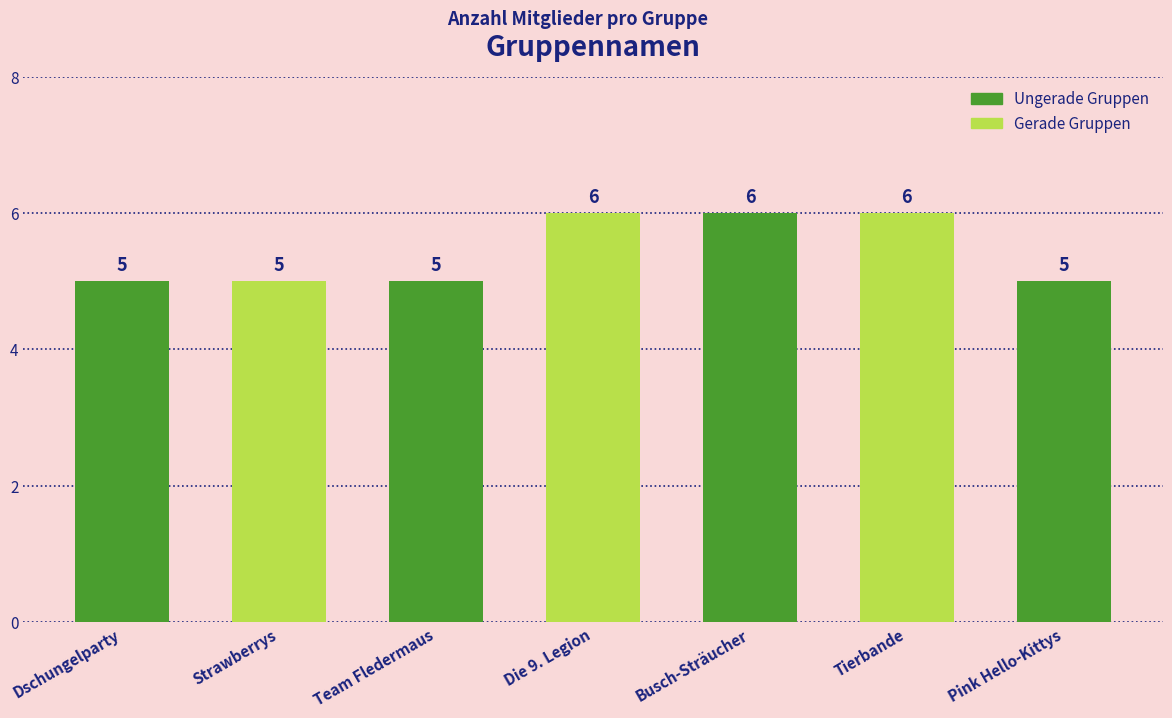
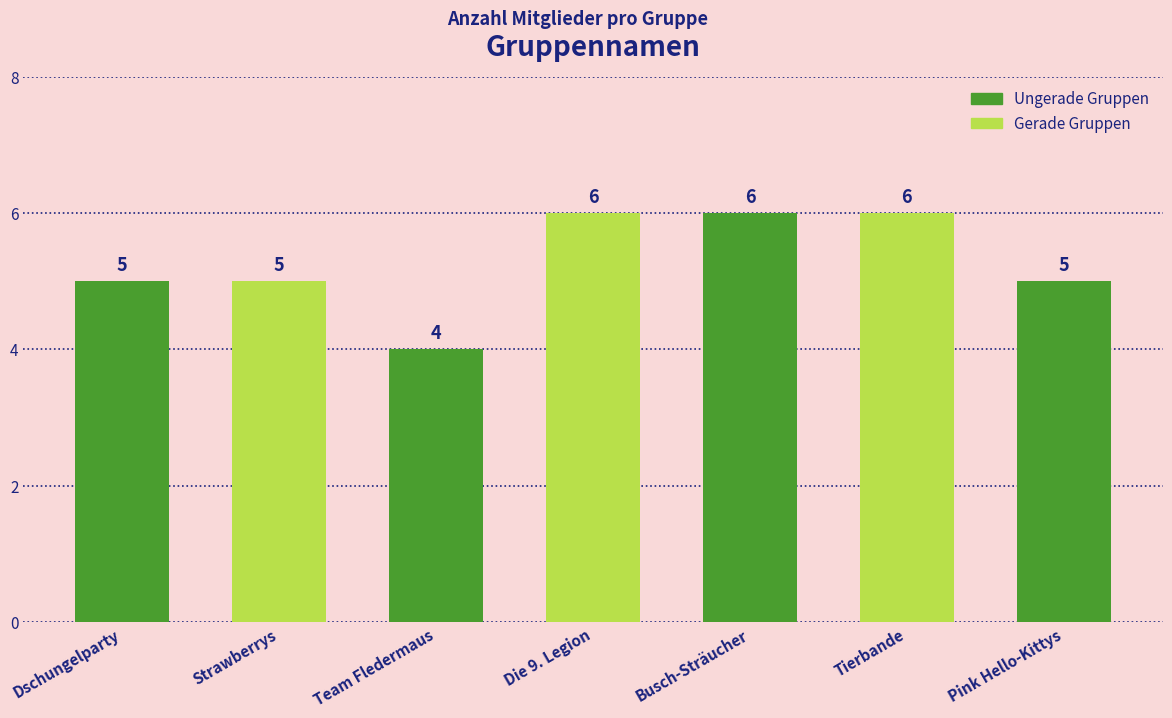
Team Fledermaus: 5 -> 4
